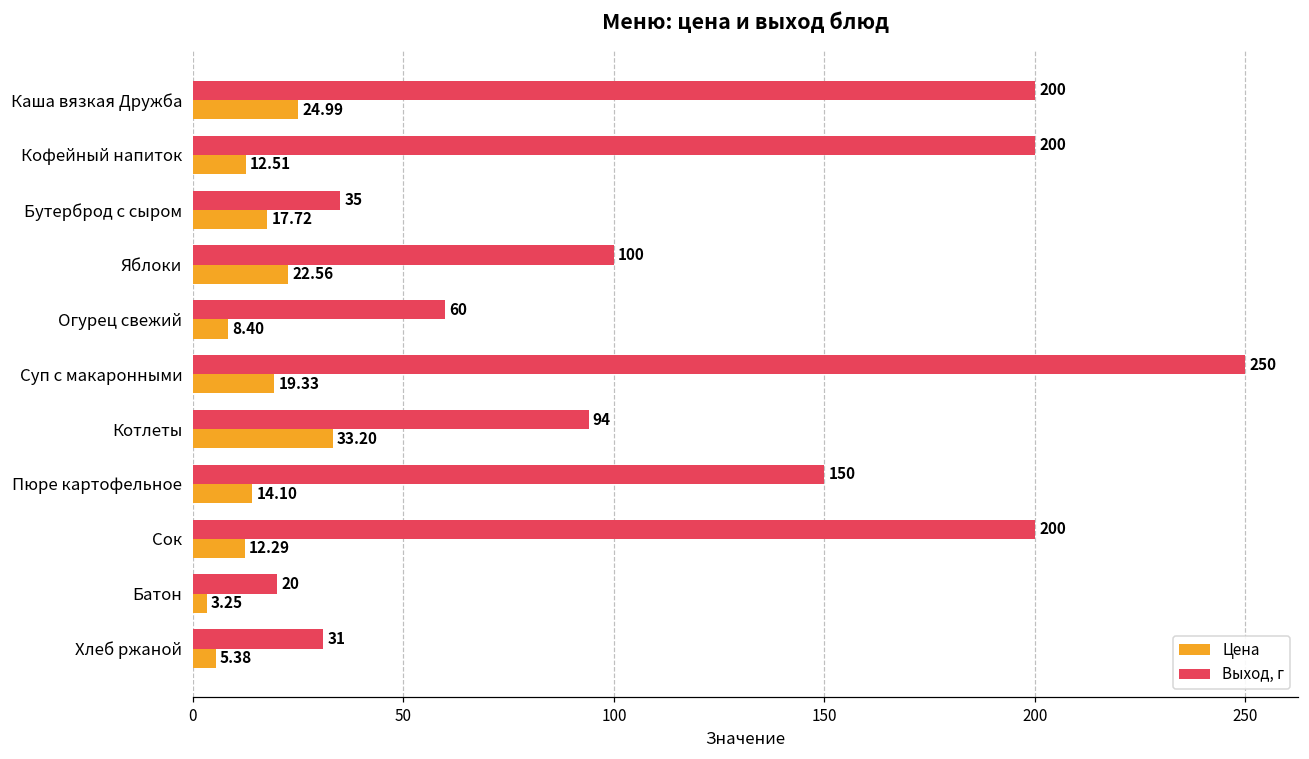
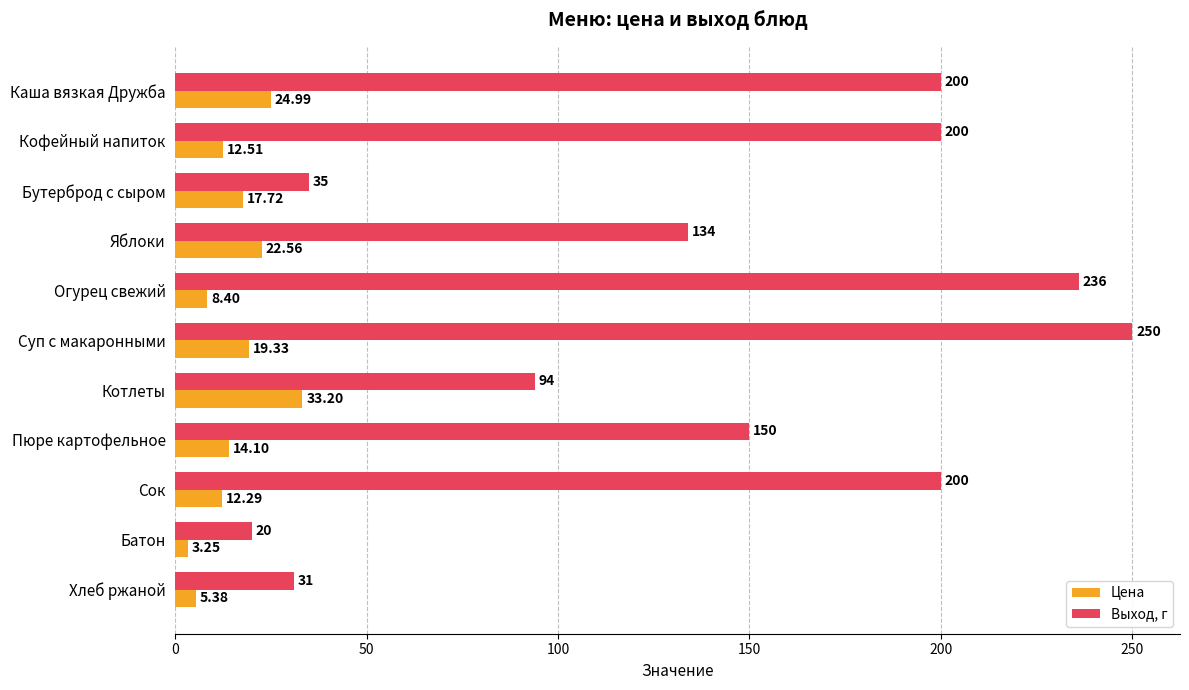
Выход, г, Яблоки: 100 -> 134
Выход, г, Огурец свежий: 60 -> 236
